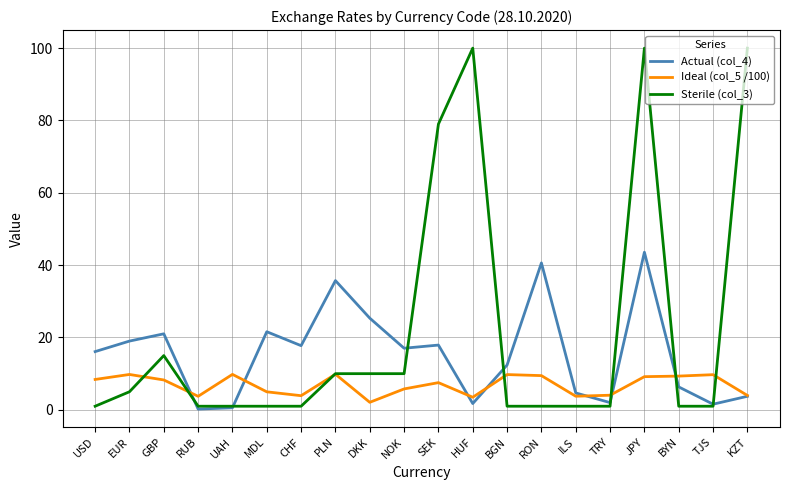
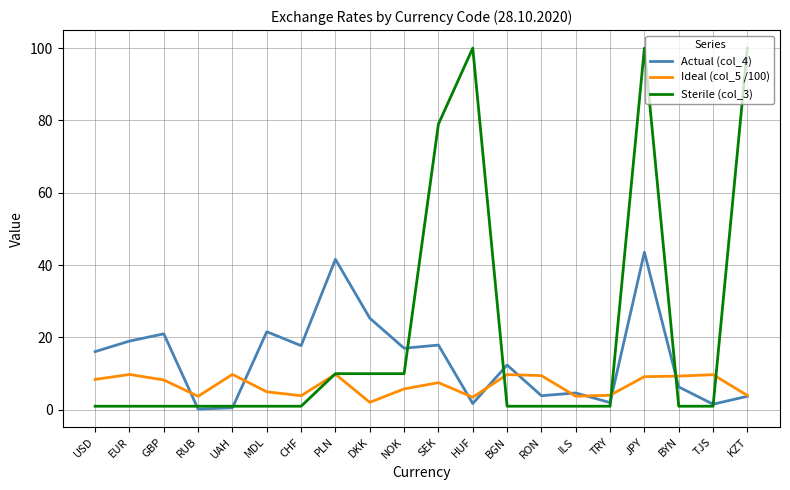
Sterile (col_3), EUR: 5 -> 1
Sterile (col_3), GBP: 15 -> 1
Actual (col_4), PLN: 36 -> 42
Actual (col_4), RON: 41 -> 4
